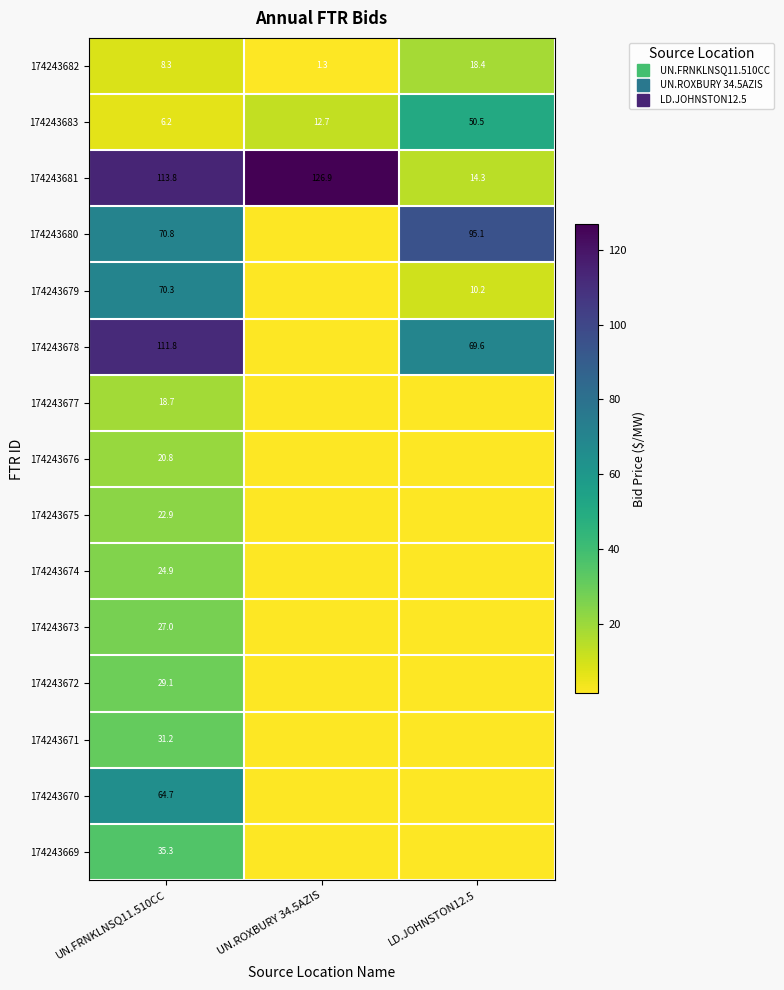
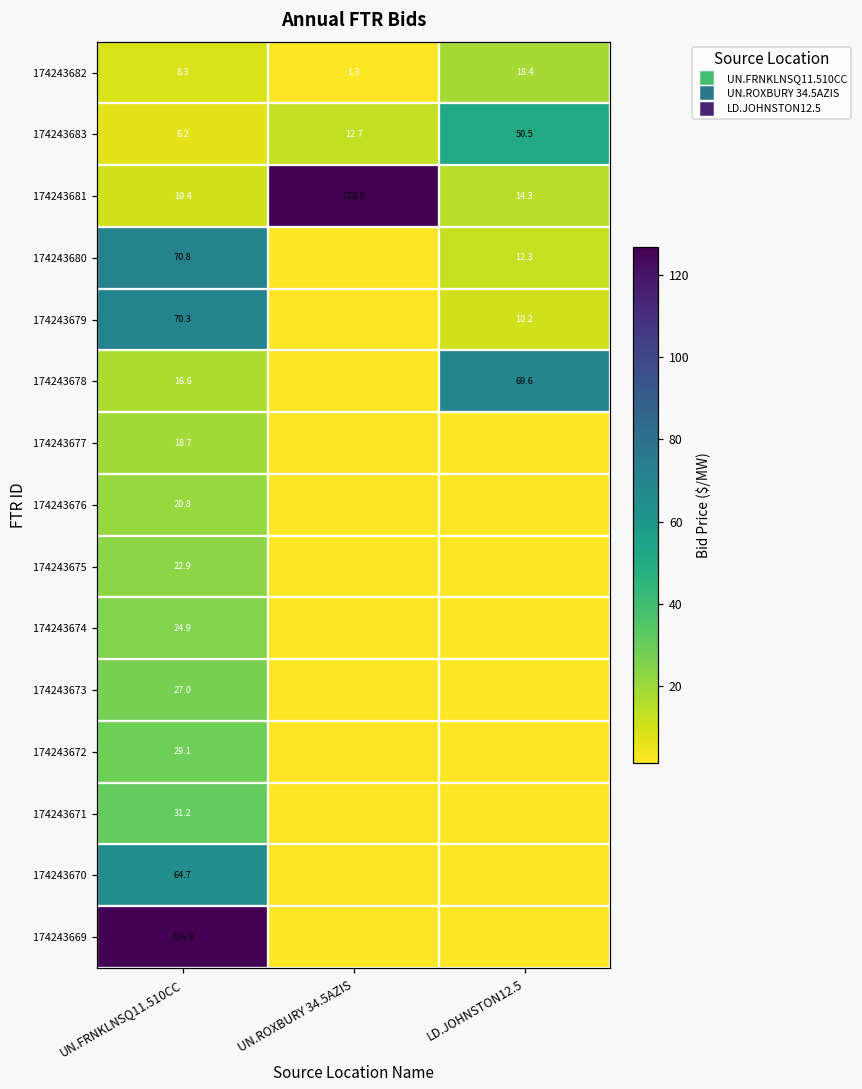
174243681, UN.FRNKLNSQ11.510CC: 113.8 -> 10.4
174243680, LD.JOHNSTON12.5: 95.1 -> 12.3
174243678, UN.FRNKLNSQ11.510CC: 111.8 -> 16.6
174243669, UN.FRNKLNSQ11.510CC: 35.3 -> 126.8
